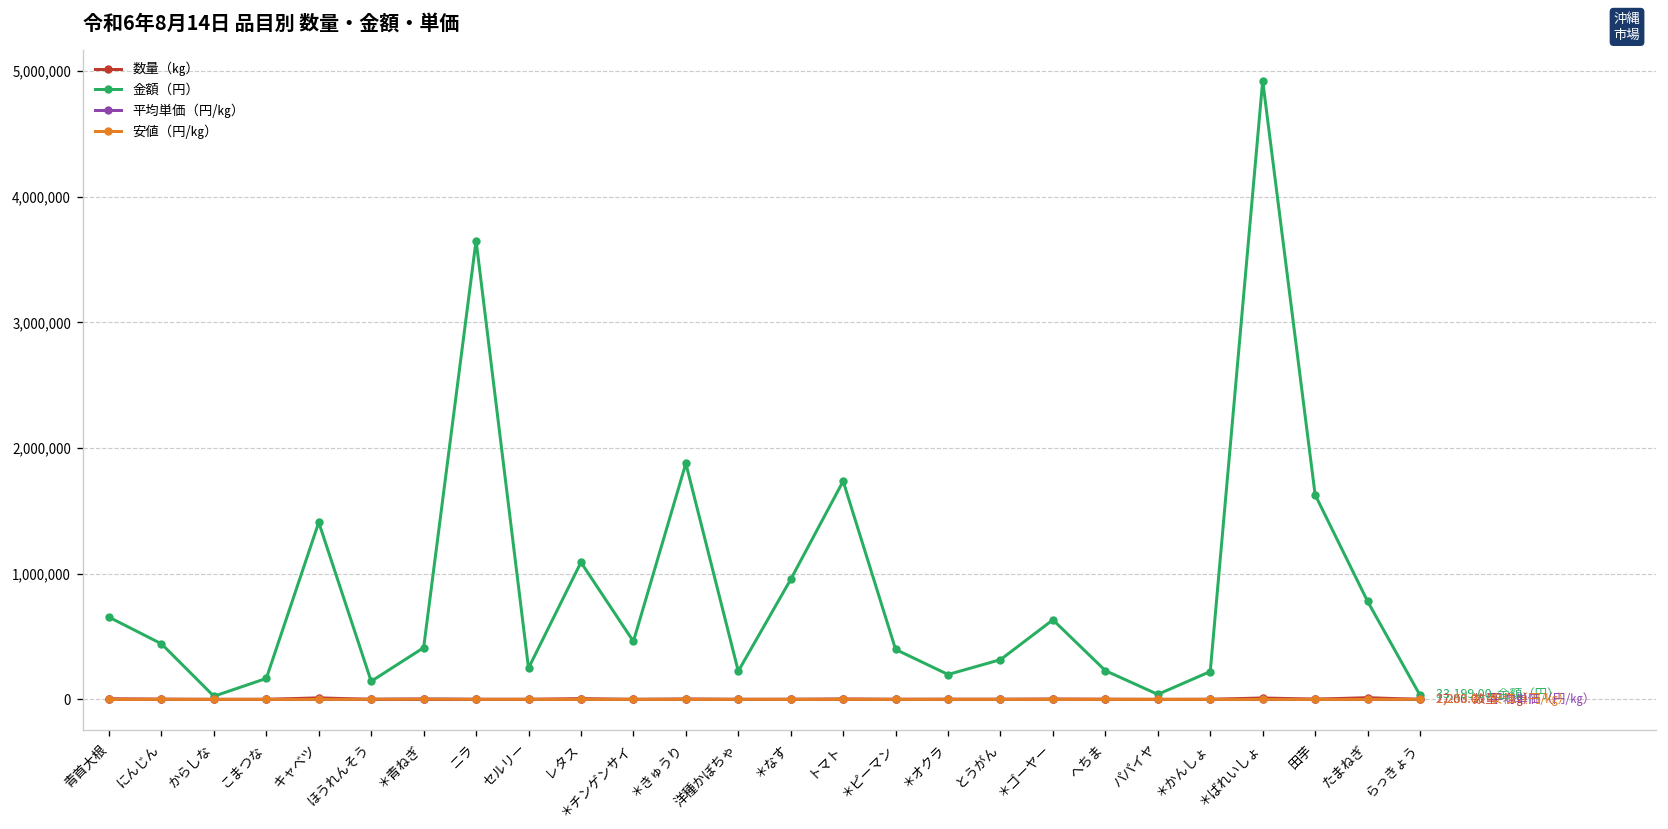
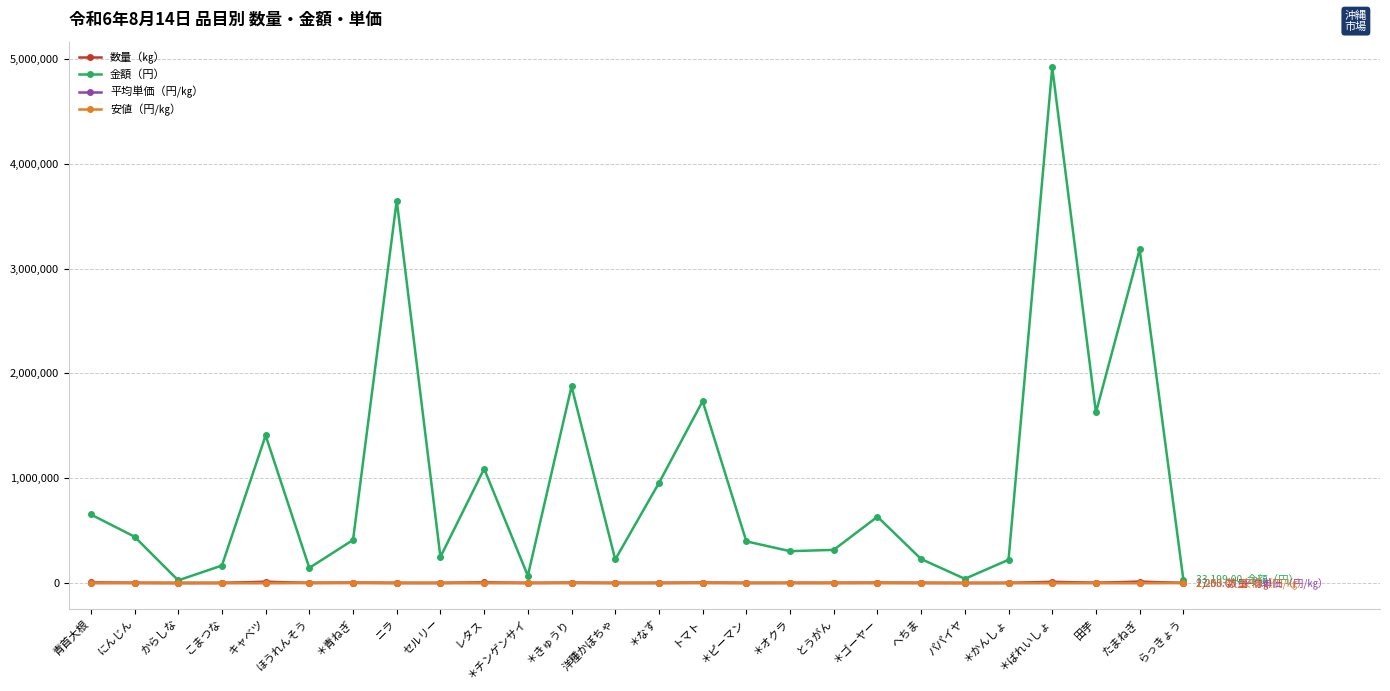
金額（円）, ＊チンゲンサイ: 460,000 -> 70,000
金額（円）, ＊オクラ: 200,000 -> 300,000
金額（円）, たまねぎ: 780,000 -> 3,190,000
